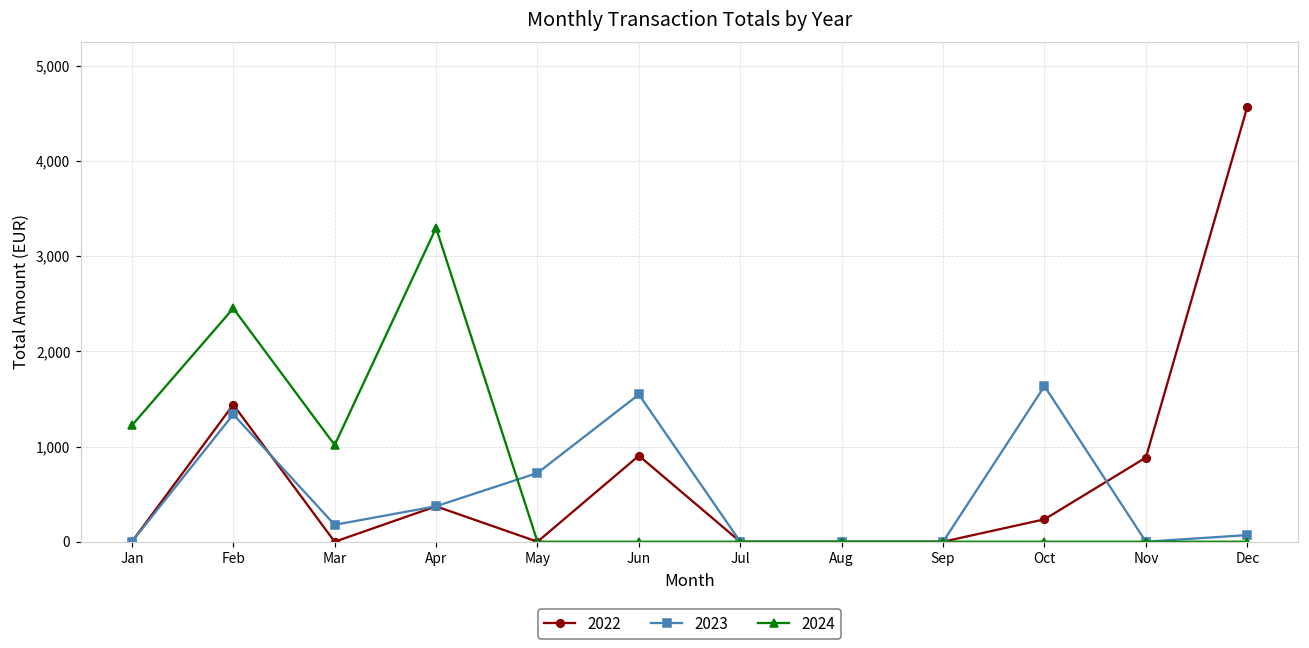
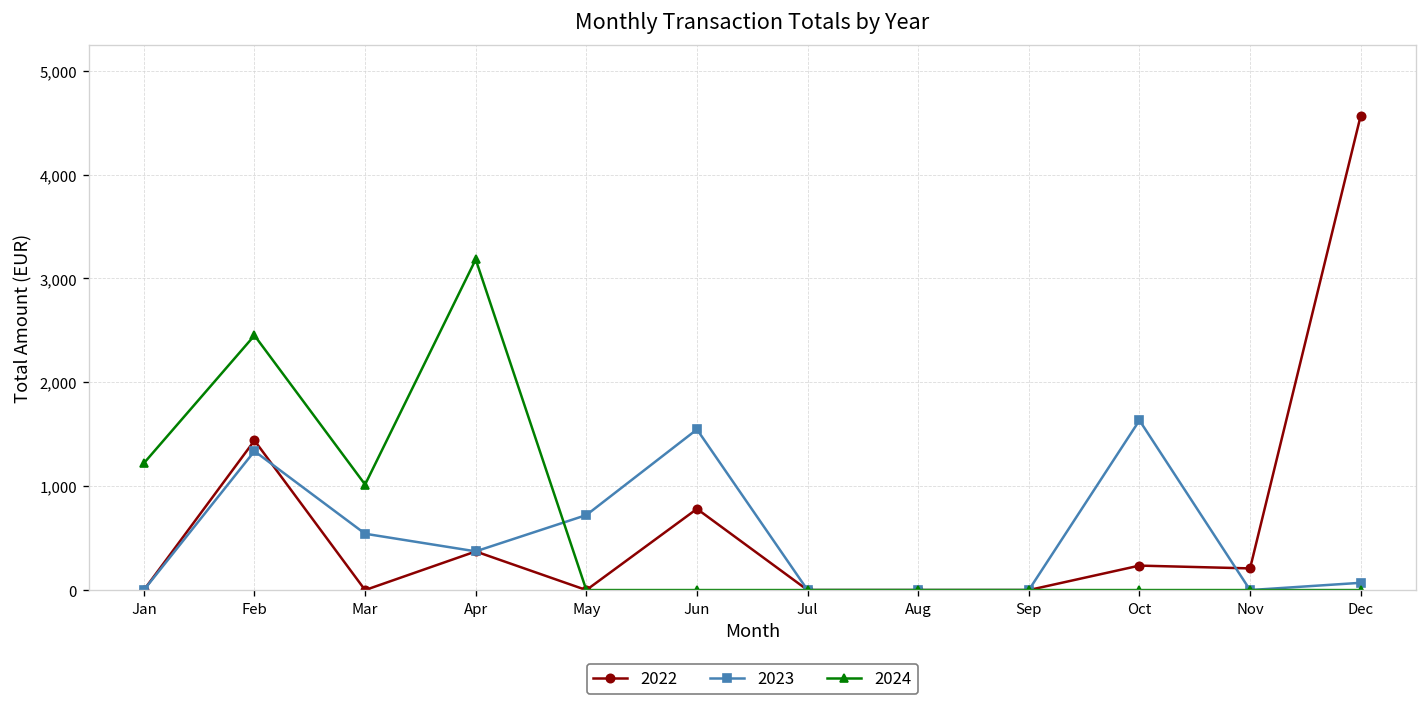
2023, Mar: 200 -> 500
2024, Apr: 3,300 -> 3,200
2022, Jun: 900 -> 800
2022, Nov: 900 -> 200
